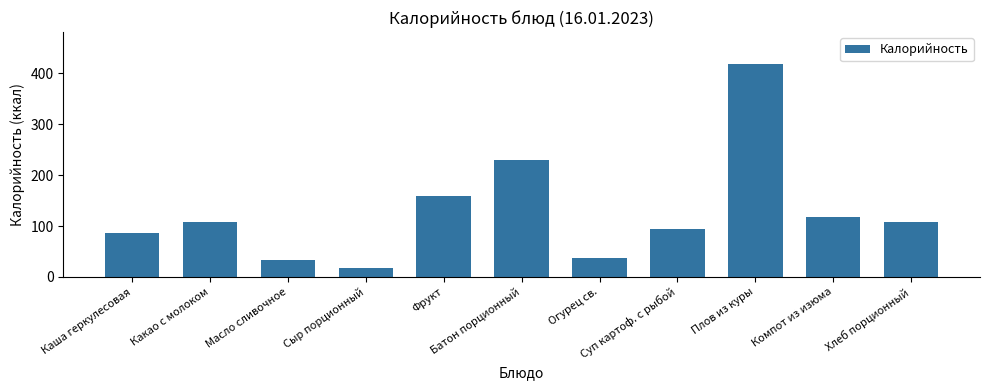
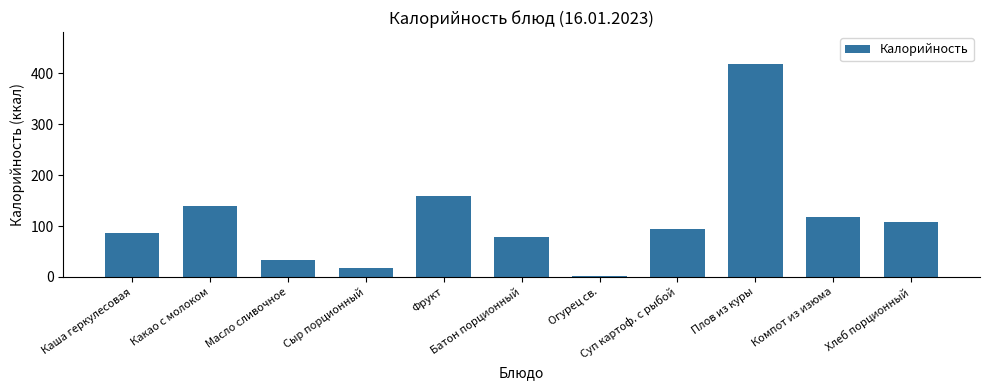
Какао с молоком: 110 -> 140
Батон порционный: 230 -> 80
Огурец св.: 40 -> 0
